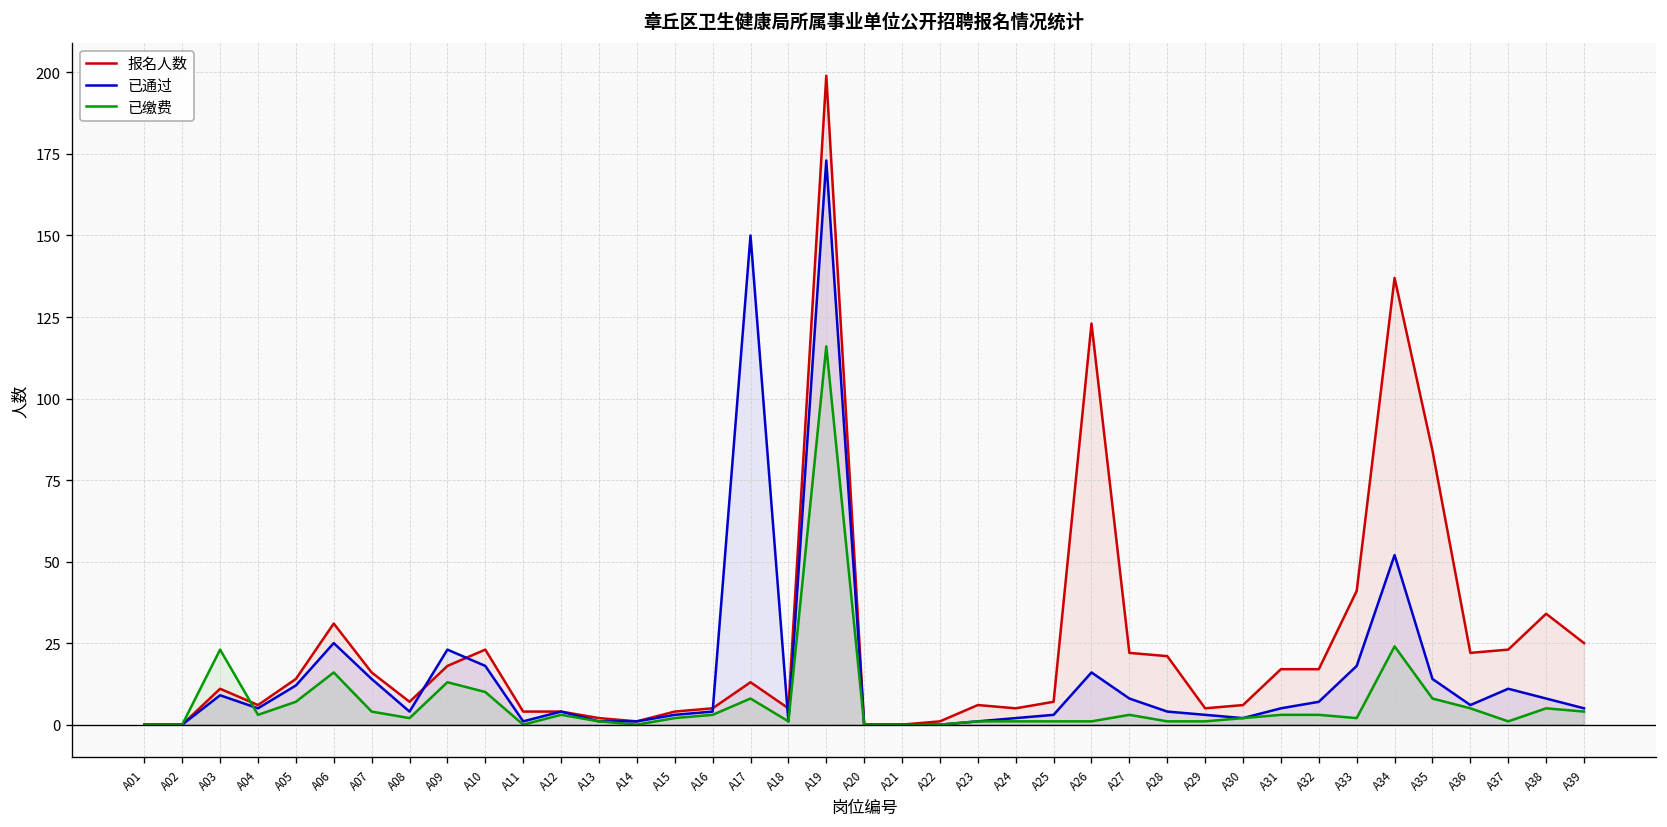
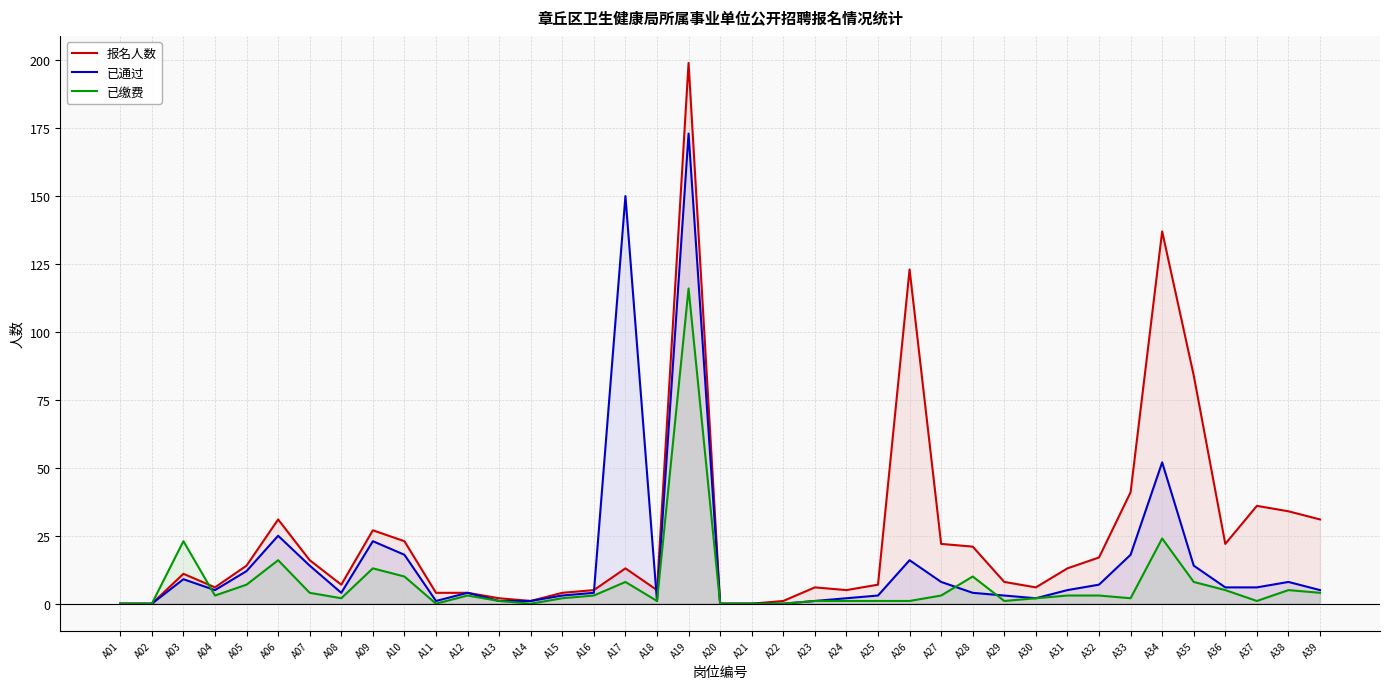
报名人数, A09: 18 -> 27
已缴费, A28: 1 -> 10
报名人数, A29: 5 -> 8
报名人数, A31: 17 -> 13
报名人数, A37: 23 -> 36
已通过, A37: 11 -> 6
报名人数, A39: 25 -> 31
